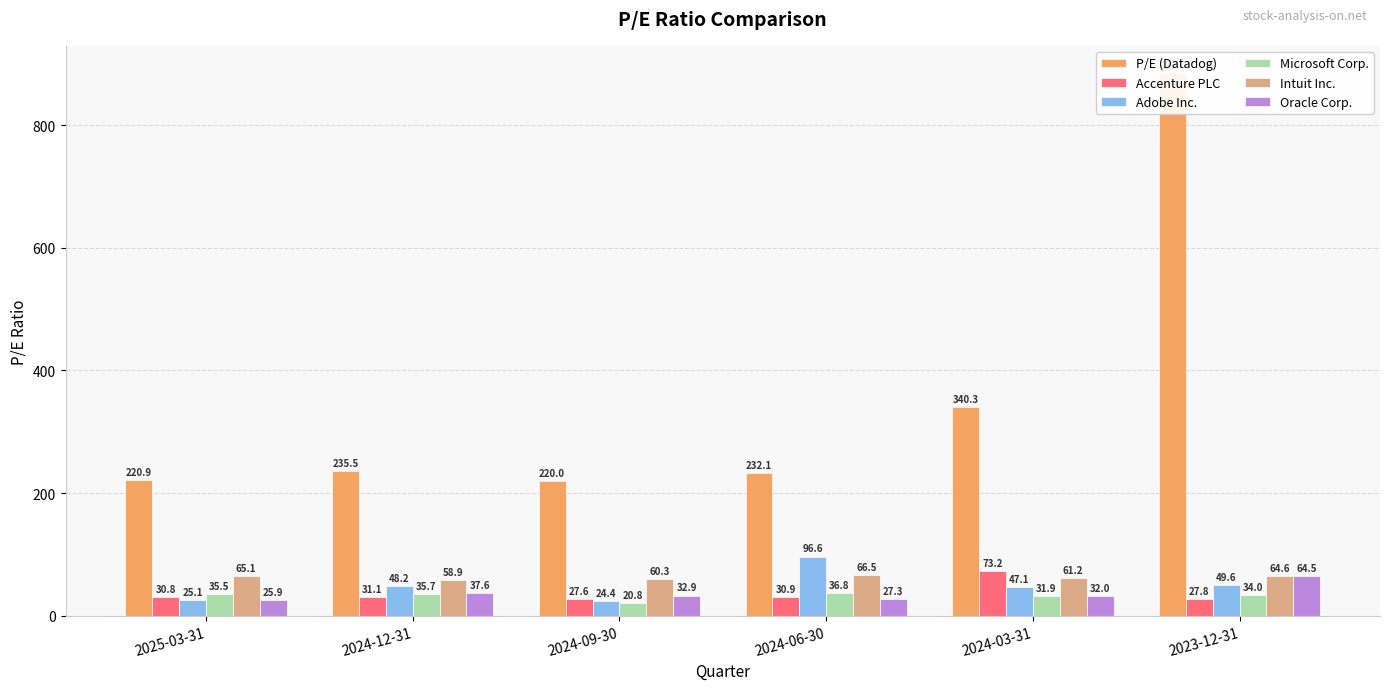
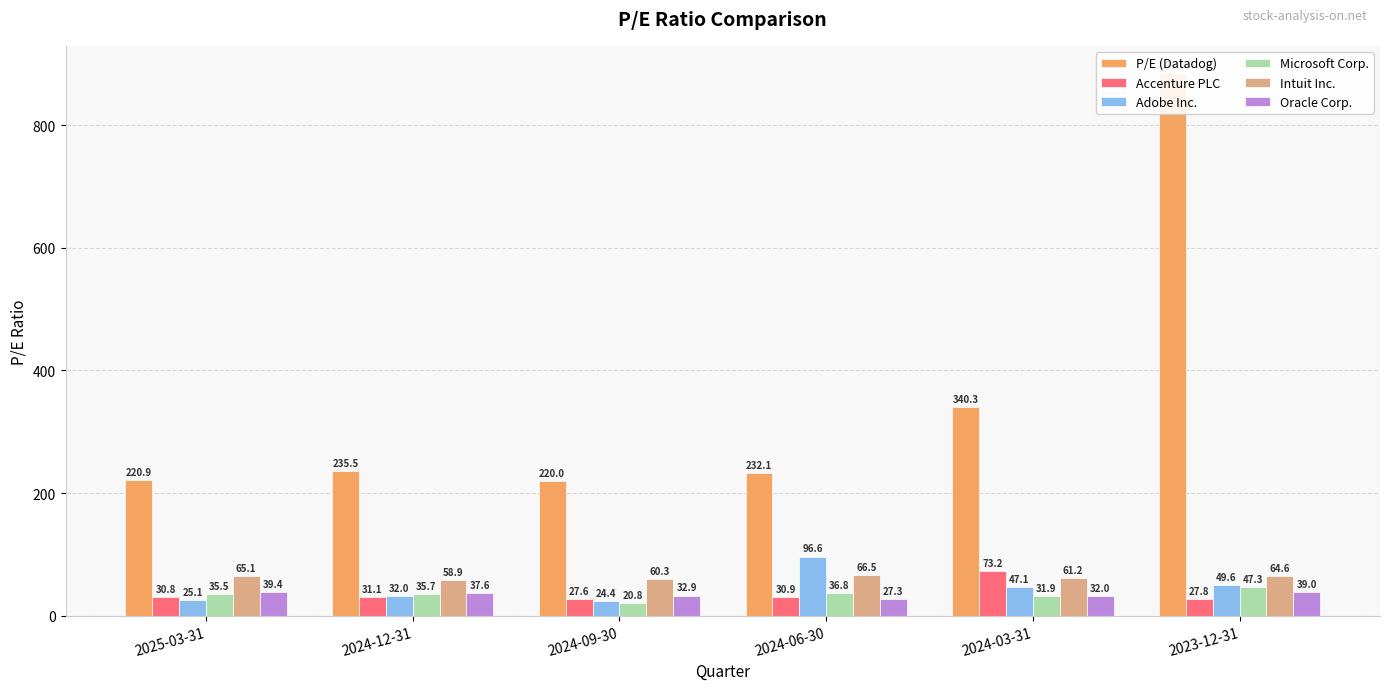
Oracle Corp., 2025-03-31: 25.9 -> 39.4
Adobe Inc., 2024-12-31: 48.2 -> 32.0
Microsoft Corp., 2023-12-31: 34.0 -> 47.3
Oracle Corp., 2023-12-31: 64.5 -> 39.0
